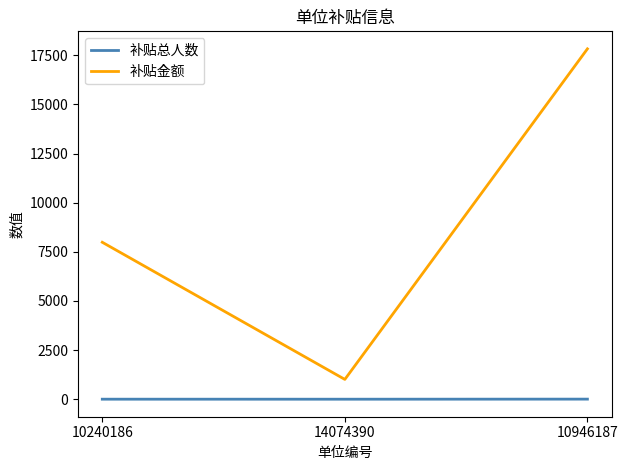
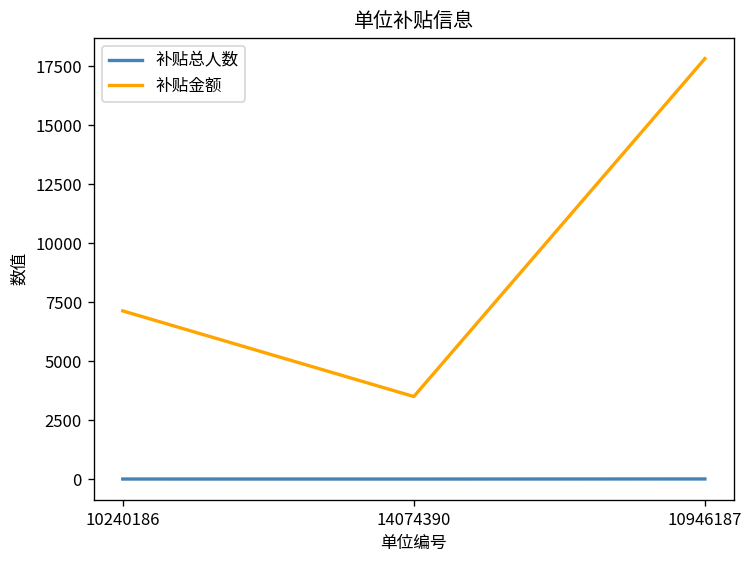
补贴金额, 10240186: 8000 -> 7100
补贴金额, 14074390: 1000 -> 3500
